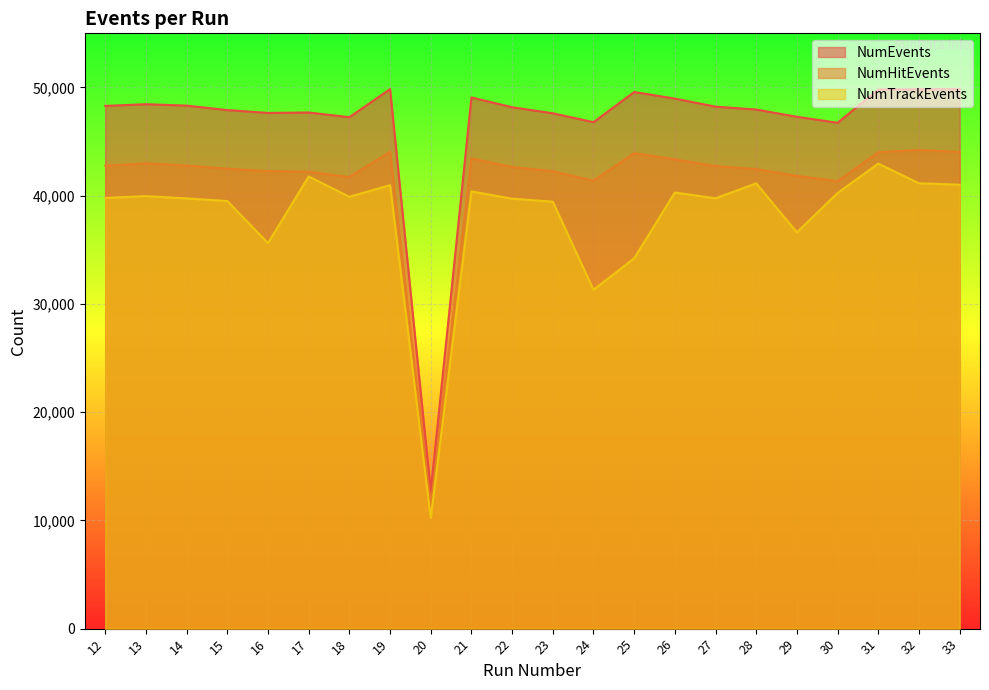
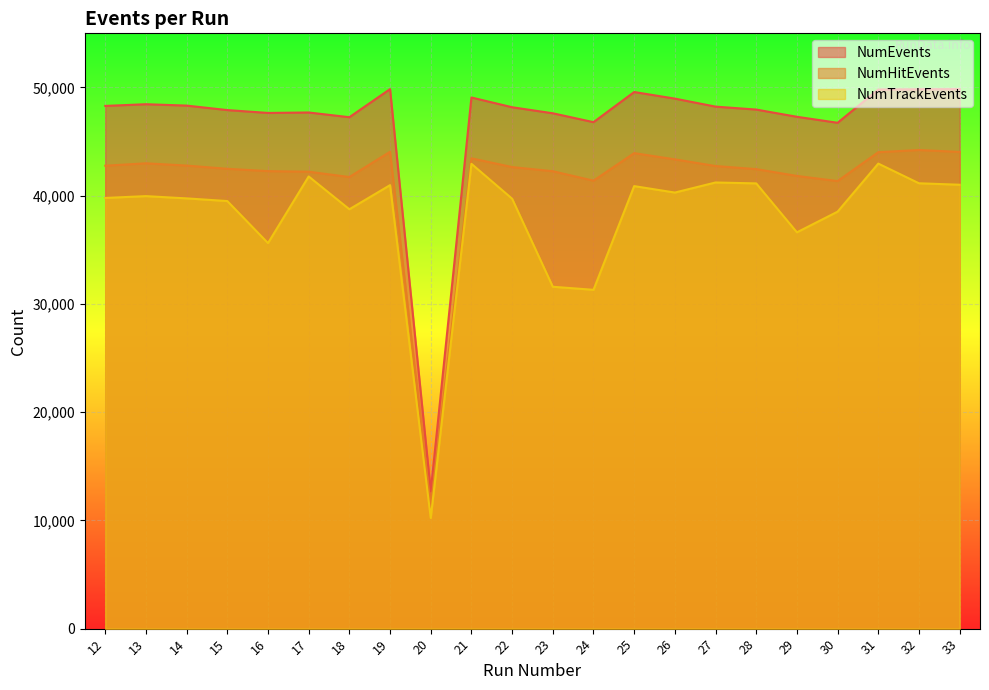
NumTrackEvents, 18: 39,900 -> 38,700
NumTrackEvents, 21: 40,400 -> 42,900
NumTrackEvents, 23: 39,400 -> 31,600
NumTrackEvents, 25: 34,200 -> 40,900
NumTrackEvents, 27: 39,800 -> 41,200
NumTrackEvents, 30: 40,300 -> 38,500
